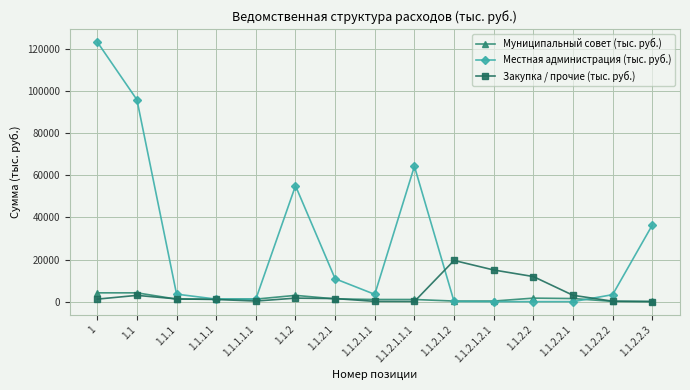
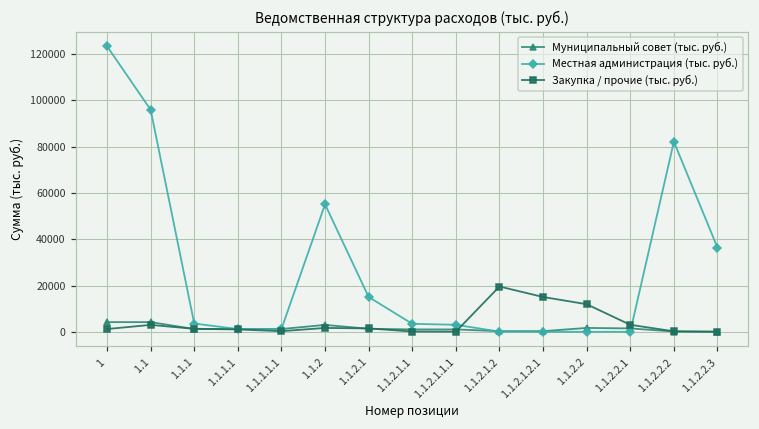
Местная администрация (тыс. руб.), 1.1.2.1: 11000 -> 15000
Местная администрация (тыс. руб.), 1.1.2.1.1.1: 64000 -> 3000
Местная администрация (тыс. руб.), 1.1.2.2.2: 3000 -> 82000
